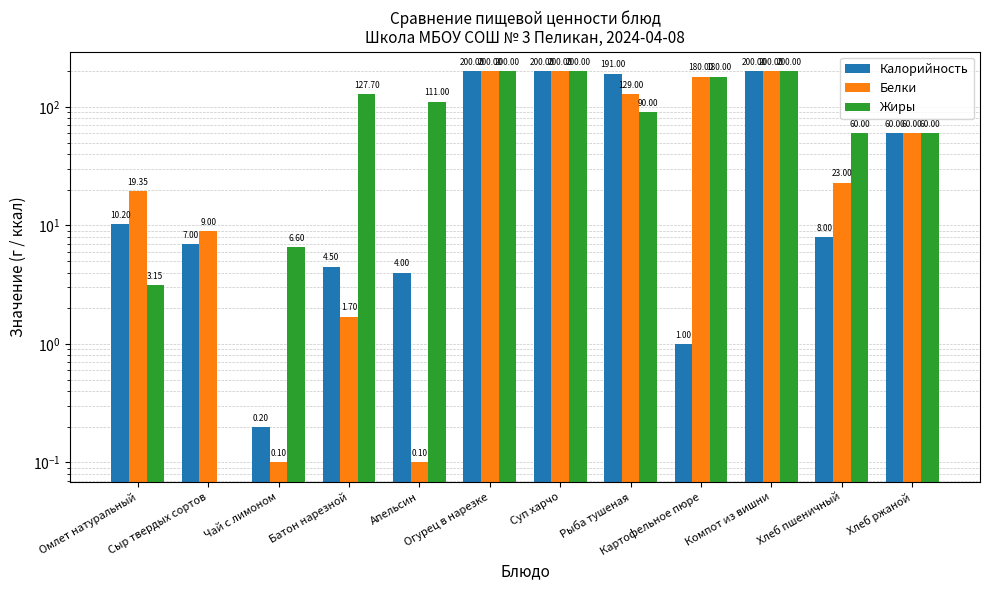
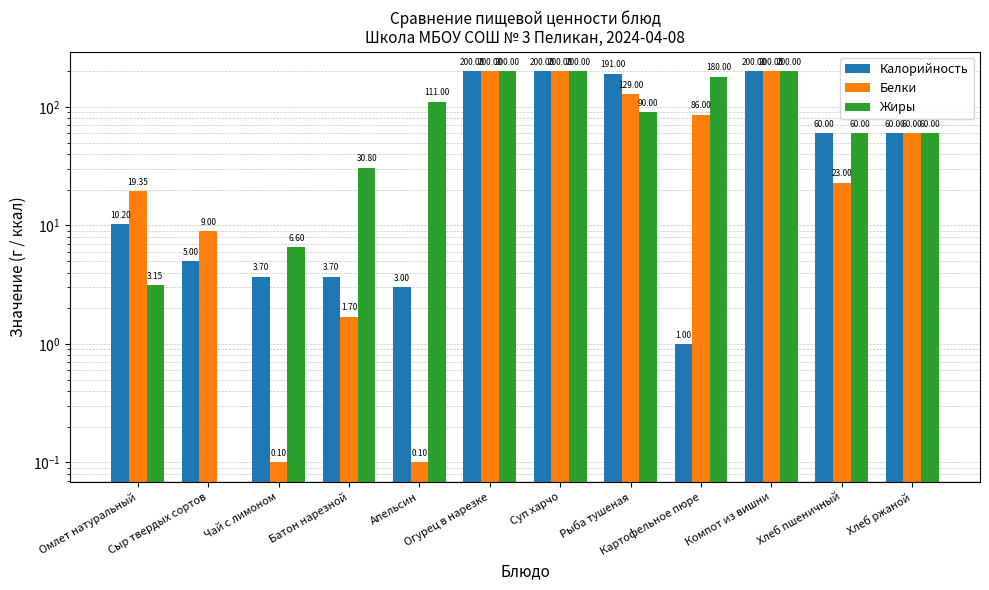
Калорийность, Сыр твердых сортов: 7.00 -> 5.00
Калорийность, Чай с лимоном: 0.20 -> 3.70
Калорийность, Батон нарезной: 4.50 -> 3.70
Жиры, Батон нарезной: 127.70 -> 30.80
Калорийность, Апельсин: 4.00 -> 3.00
Белки, Картофельное пюре: 180.00 -> 86.00
Калорийность, Хлеб пшеничный: 8.00 -> 60.00
